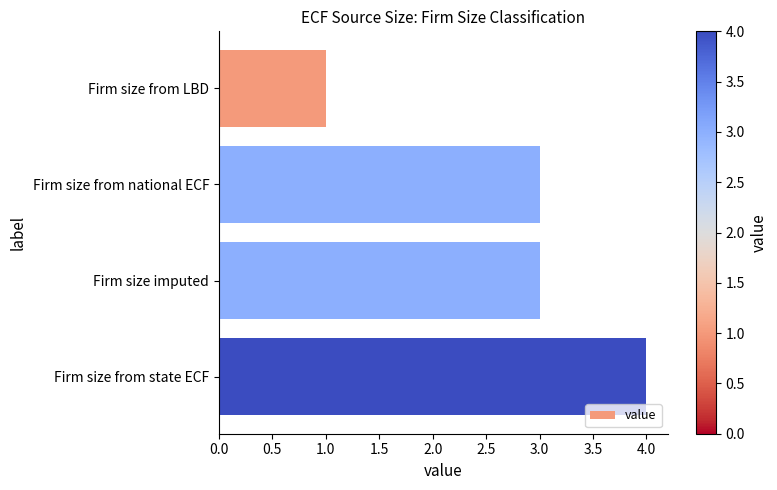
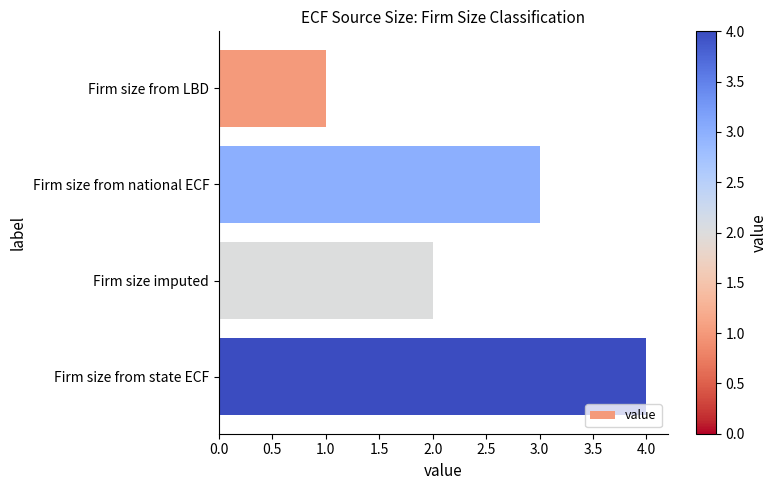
Firm size imputed: 3 -> 2
